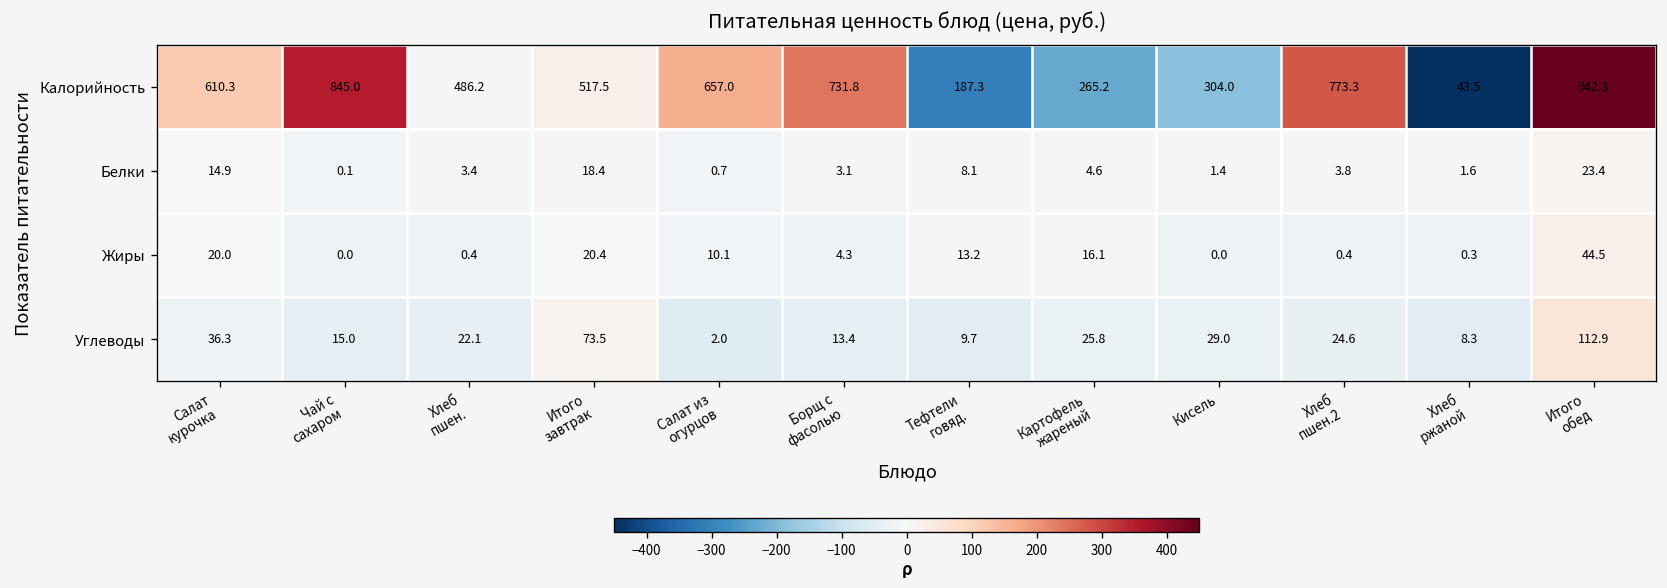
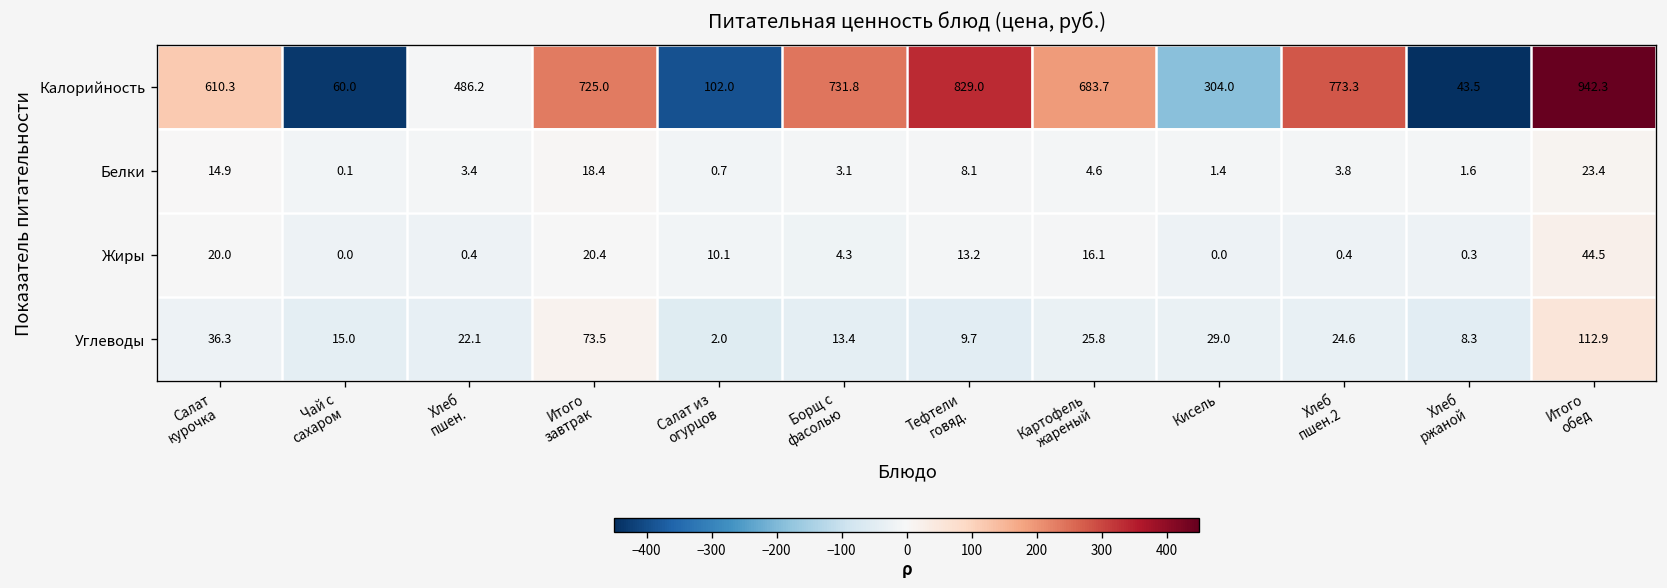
Калорийность, Чай с сахаром: 845.0 -> 60.0
Калорийность, Итого завтрак: 517.5 -> 725.0
Калорийность, Салат из огурцов: 657.0 -> 102.0
Калорийность, Тефтели говяд.: 187.3 -> 829.0
Калорийность, Картофель жареный: 265.2 -> 683.7
